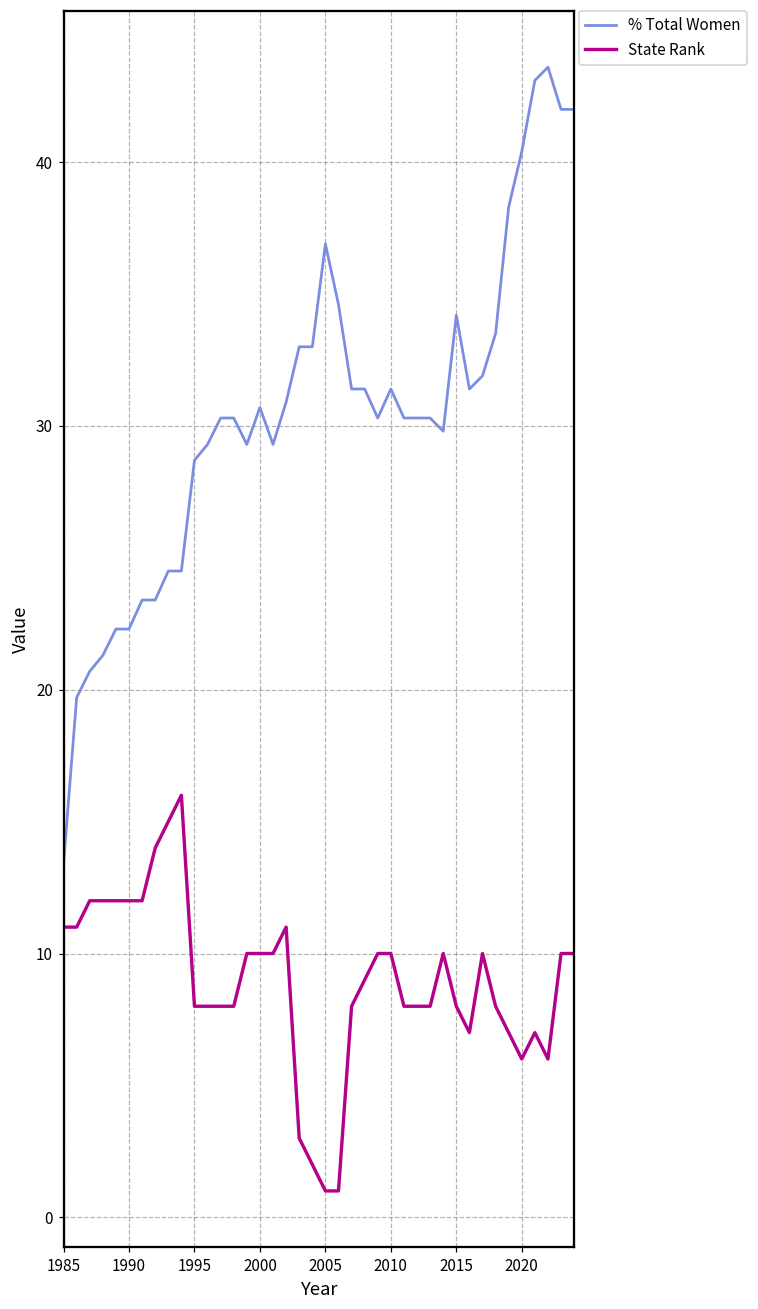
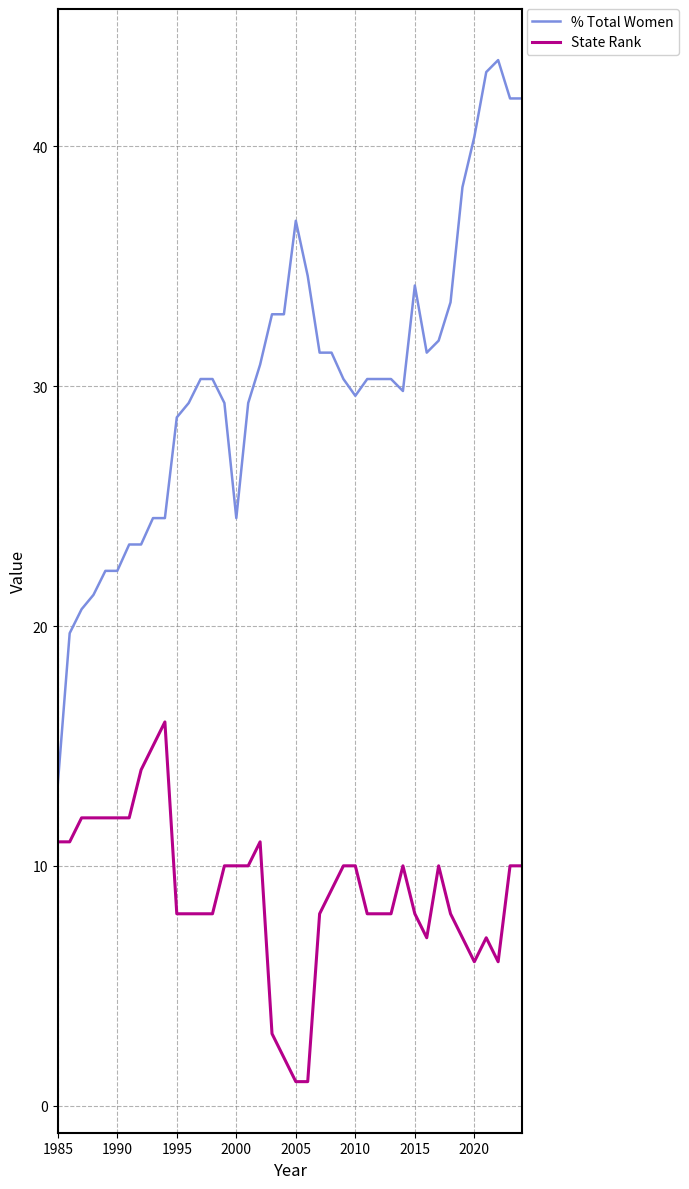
% Total Women, 2000: 30.7 -> 24.5
% Total Women, 2010: 31.4 -> 29.6
